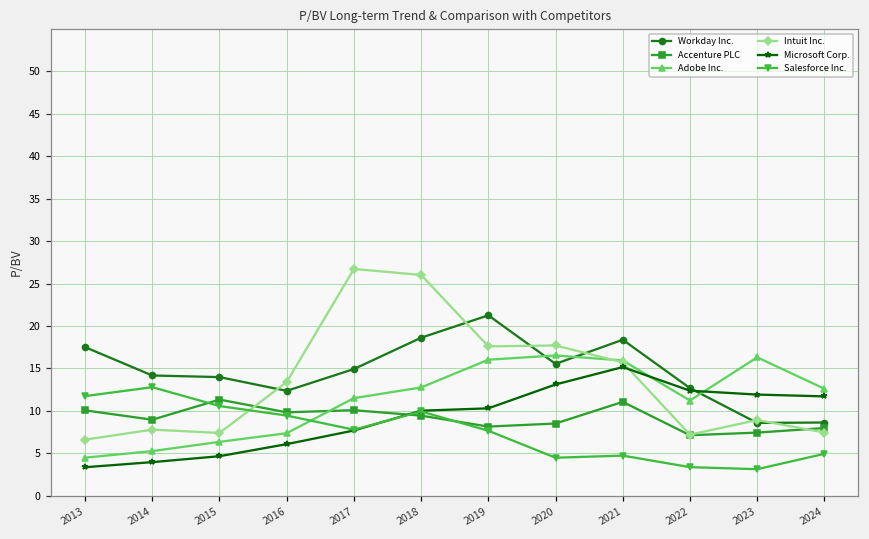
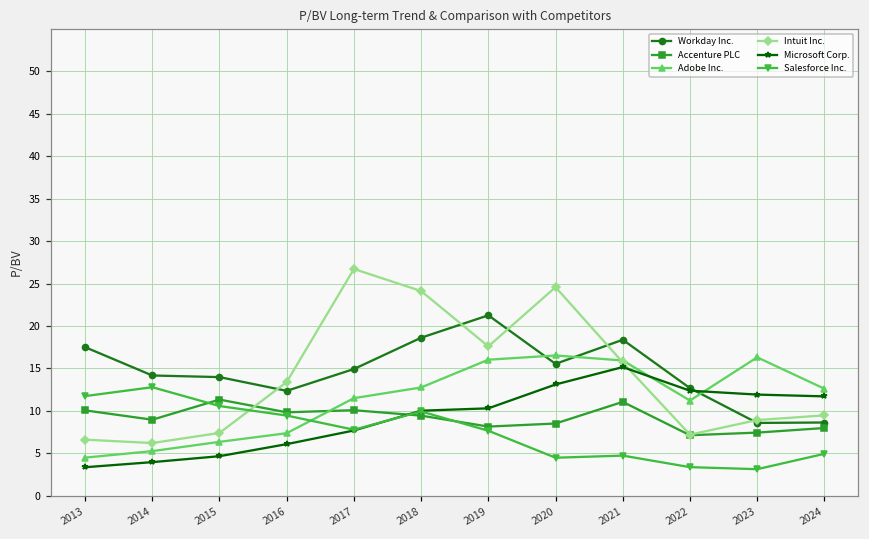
Intuit Inc., 2014: 8 -> 6
Intuit Inc., 2018: 26 -> 24
Intuit Inc., 2020: 18 -> 25
Intuit Inc., 2024: 7 -> 9
